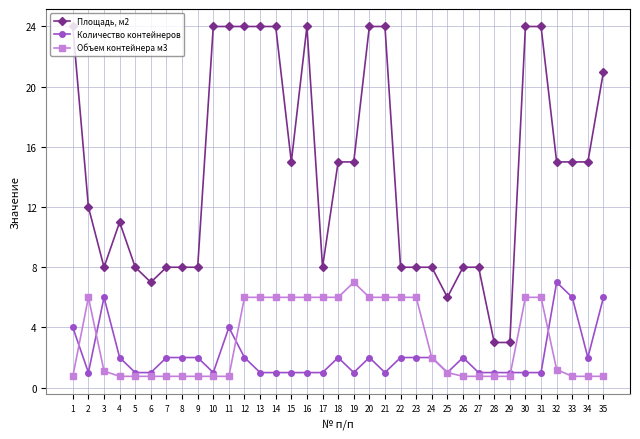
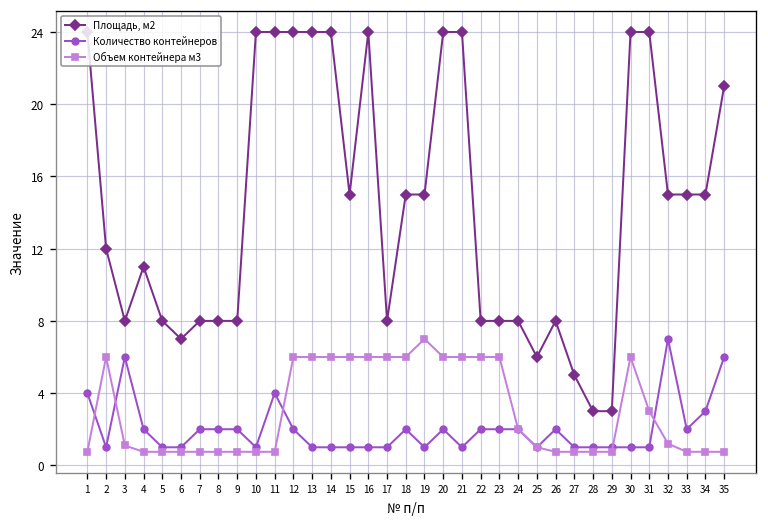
Площадь, м2, 27: 8 -> 5
Объем контейнера м3, 31: 6 -> 3
Количество контейнеров, 33: 6 -> 2
Количество контейнеров, 34: 2 -> 3
